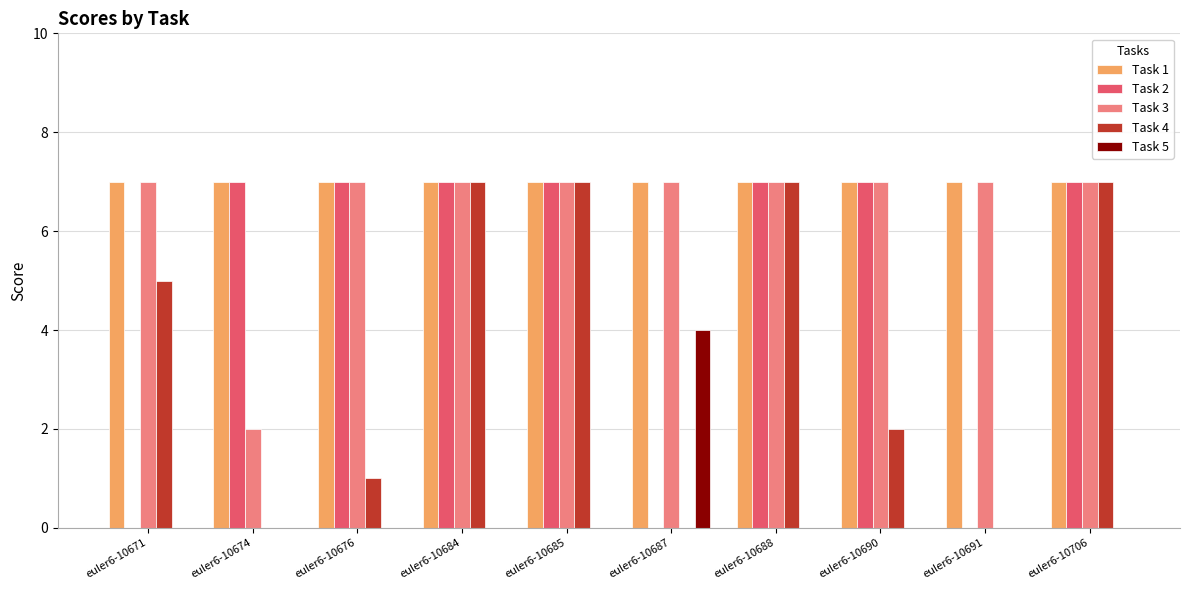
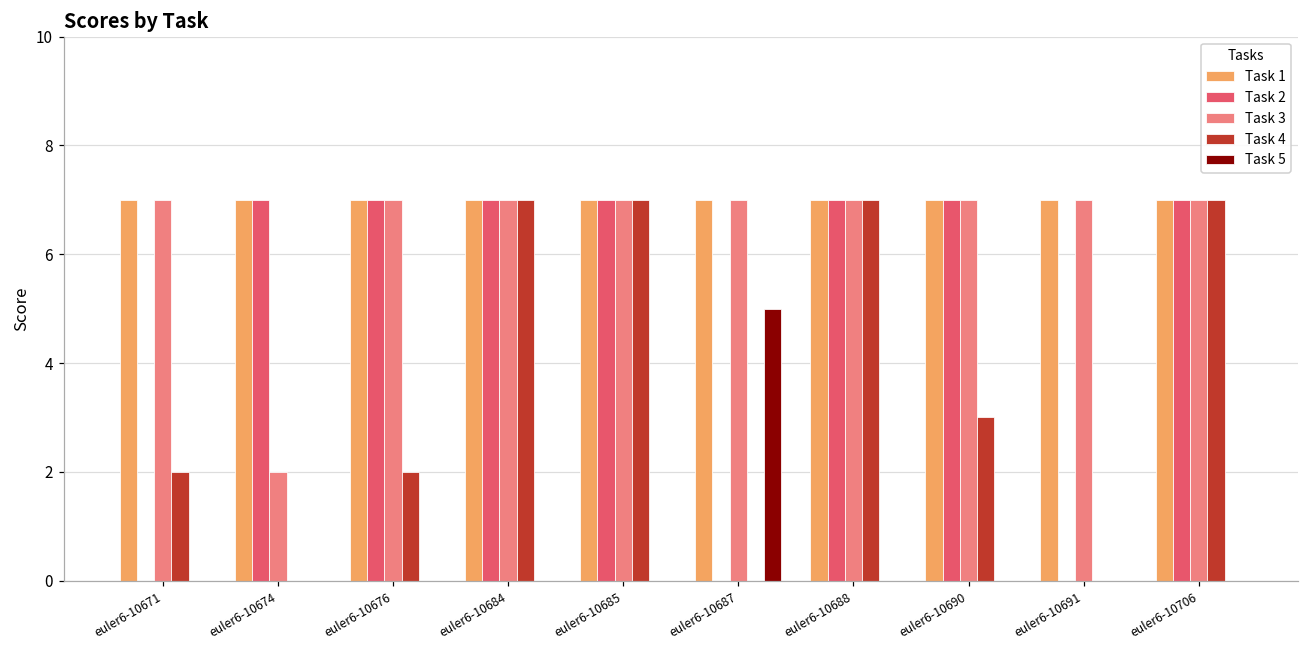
Task 4, euler6-10671: 5 -> 2
Task 4, euler6-10676: 1 -> 2
Task 5, euler6-10687: 4 -> 5
Task 4, euler6-10690: 2 -> 3
